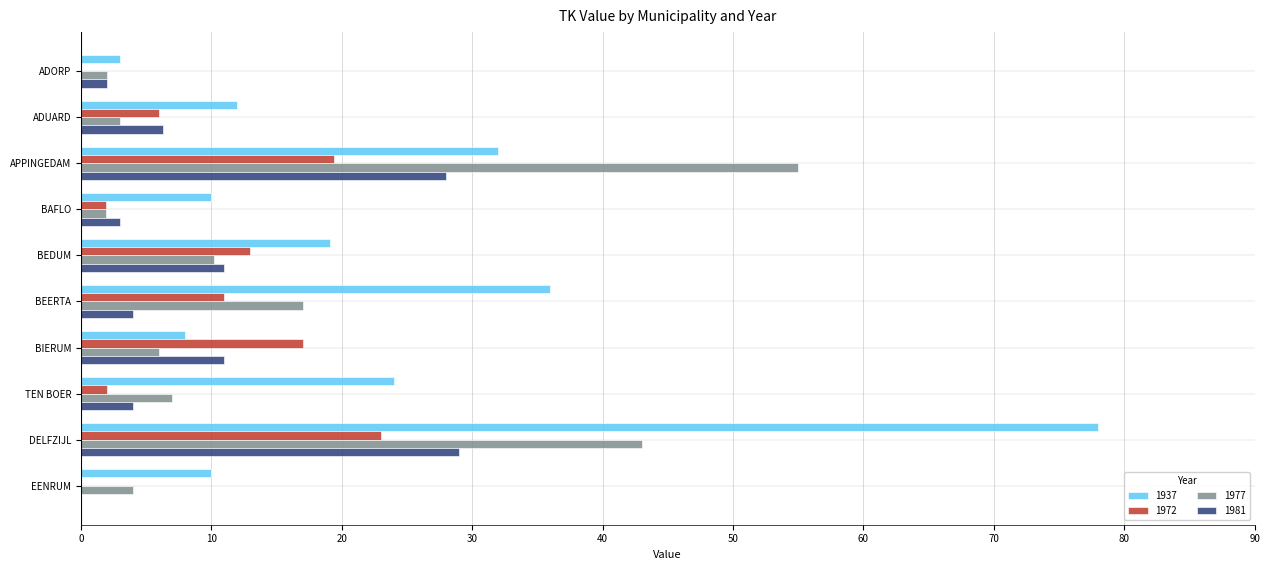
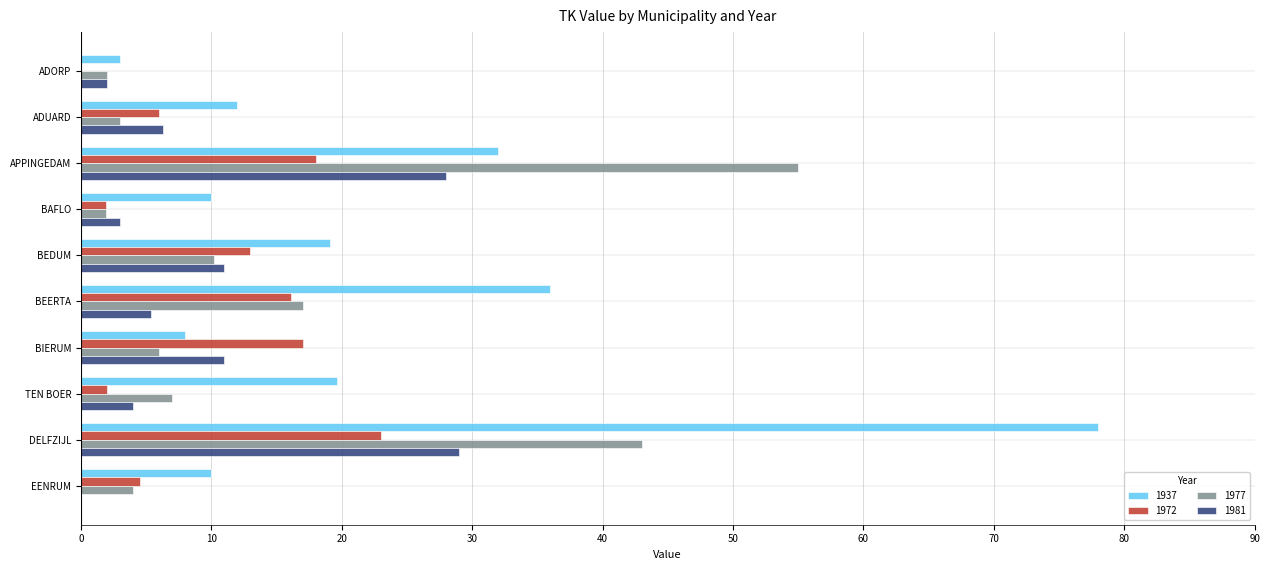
1972, APPINGEDAM: 19.4 -> 18.0
1972, BEERTA: 11.0 -> 16.1
1981, BEERTA: 4.0 -> 5.4
1937, TEN BOER: 24.0 -> 19.6
1972, EENRUM: 0.0 -> 4.5
